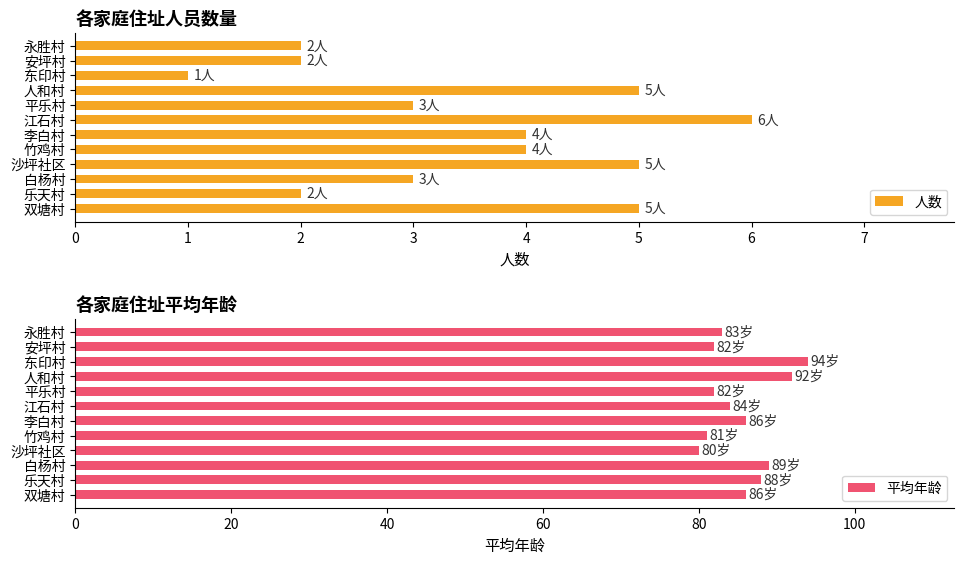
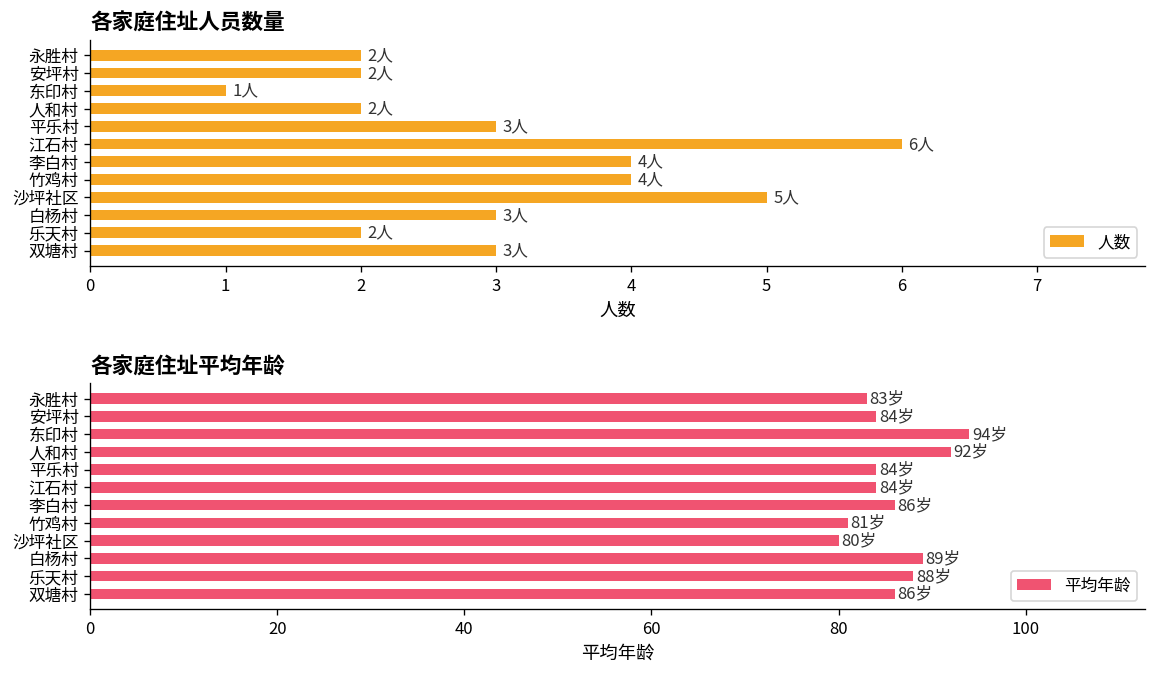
各家庭住址人员数量, 人和村: 5人 -> 2人
各家庭住址人员数量, 双塘村: 5人 -> 3人
各家庭住址平均年龄, 安坪村: 82岁 -> 84岁
各家庭住址平均年龄, 平乐村: 82岁 -> 84岁
